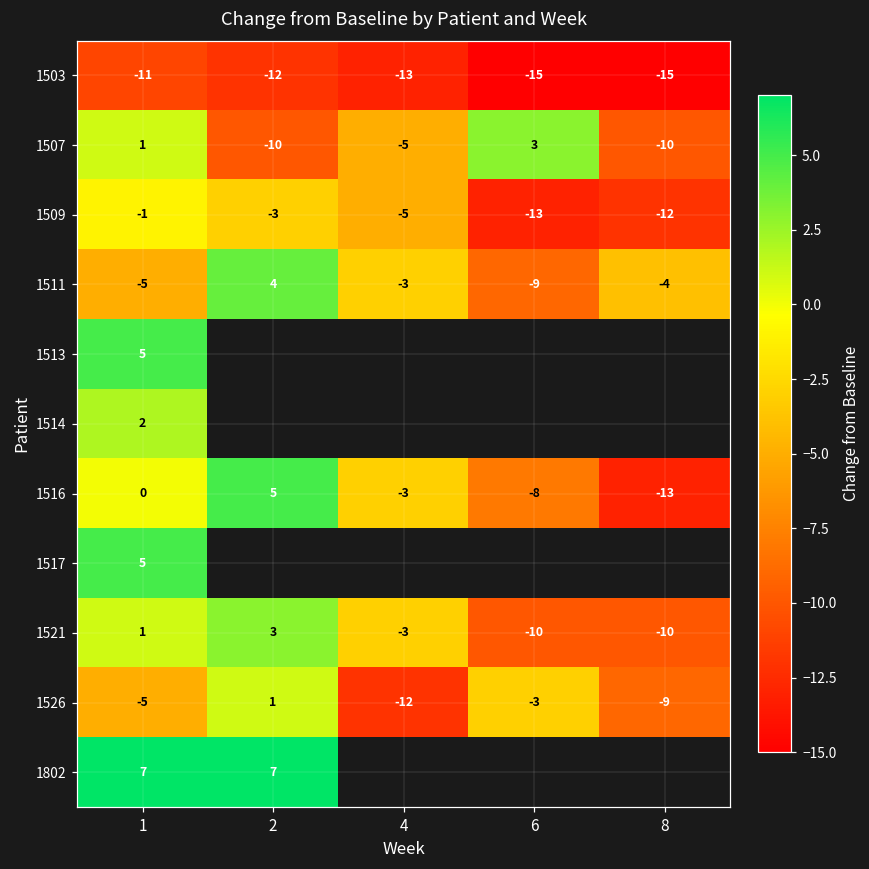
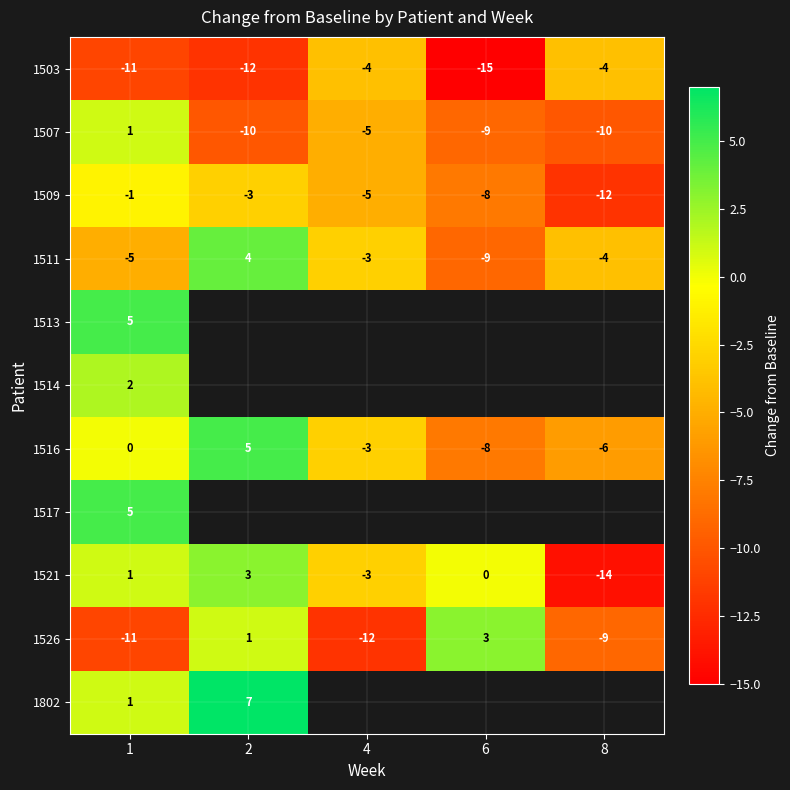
1503, 4: -13 -> -4
1503, 8: -15 -> -4
1507, 6: 3 -> -9
1509, 6: -13 -> -8
1516, 8: -13 -> -6
1521, 6: -10 -> 0
1521, 8: -10 -> -14
1526, 1: -5 -> -11
1526, 6: -3 -> 3
1802, 1: 7 -> 1
